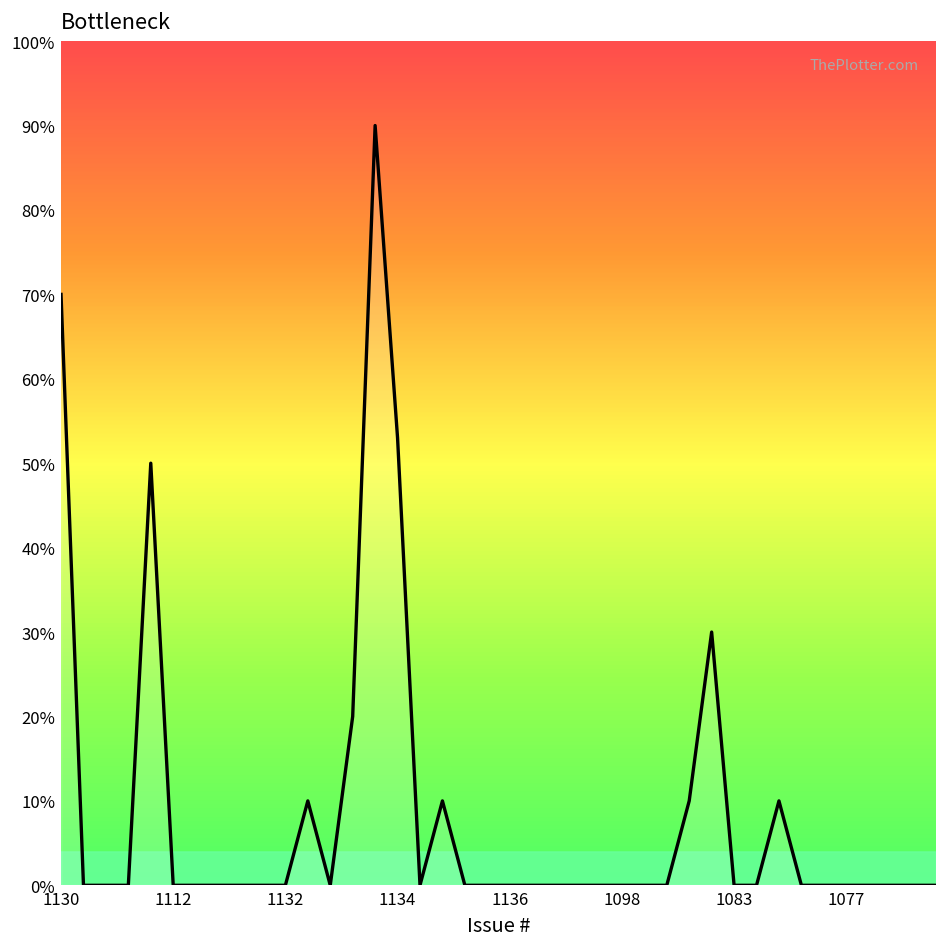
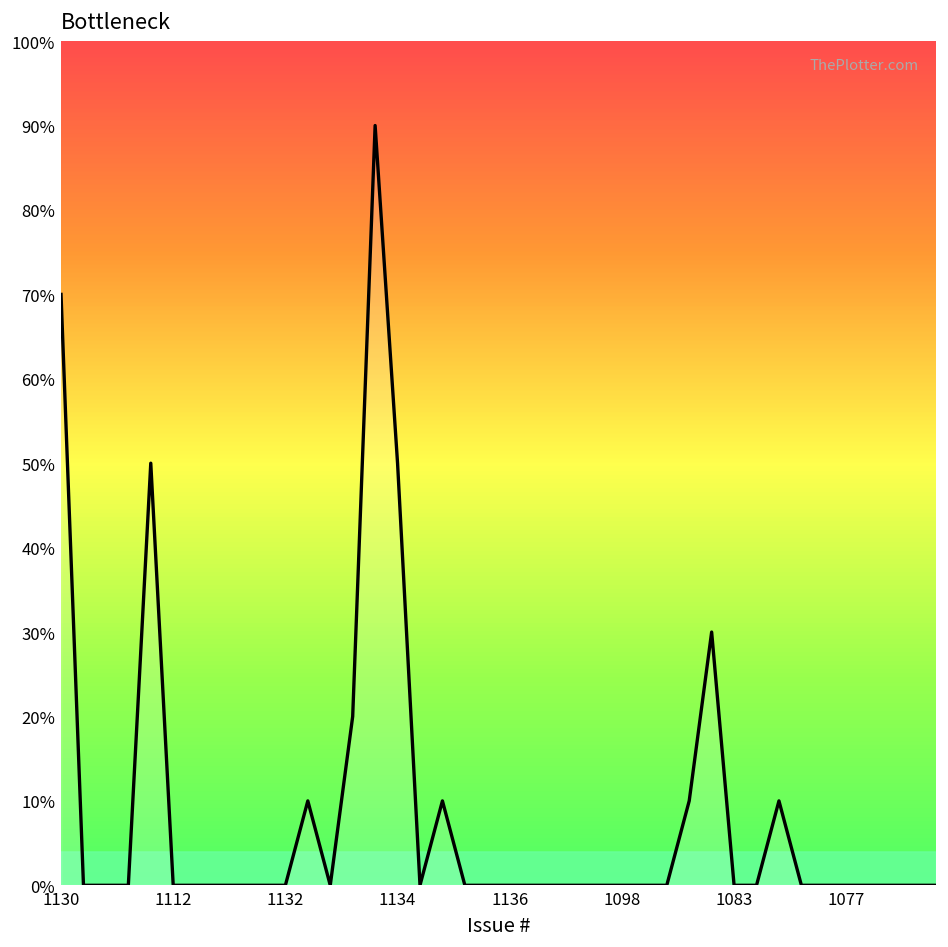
1134: 53% -> 50%
